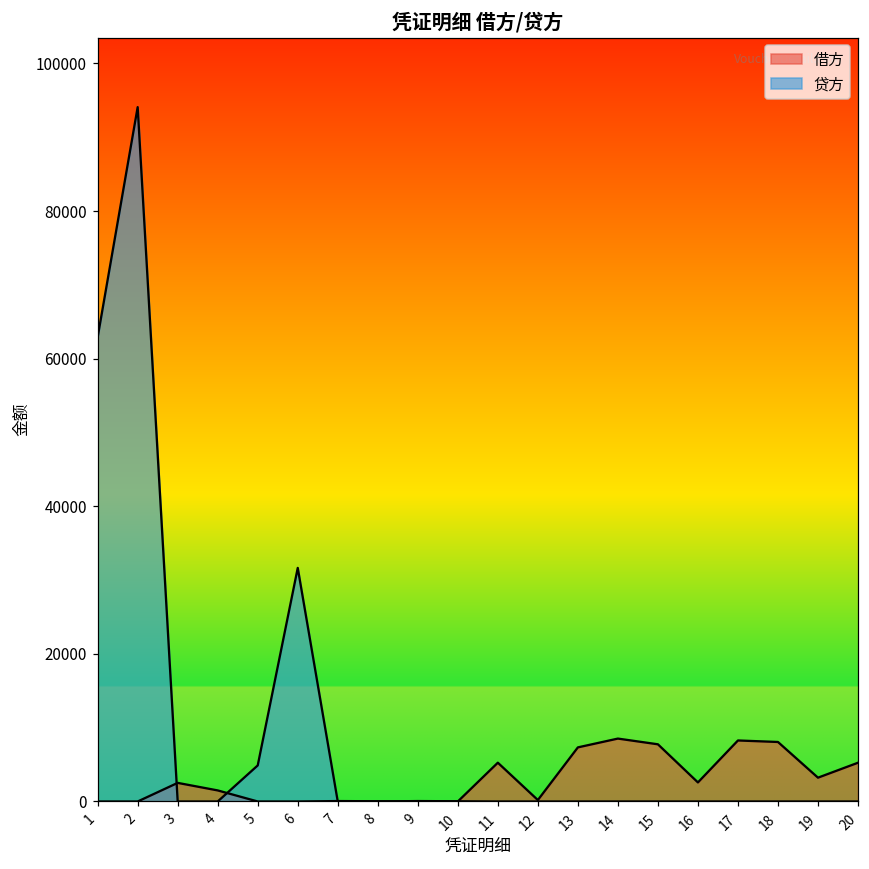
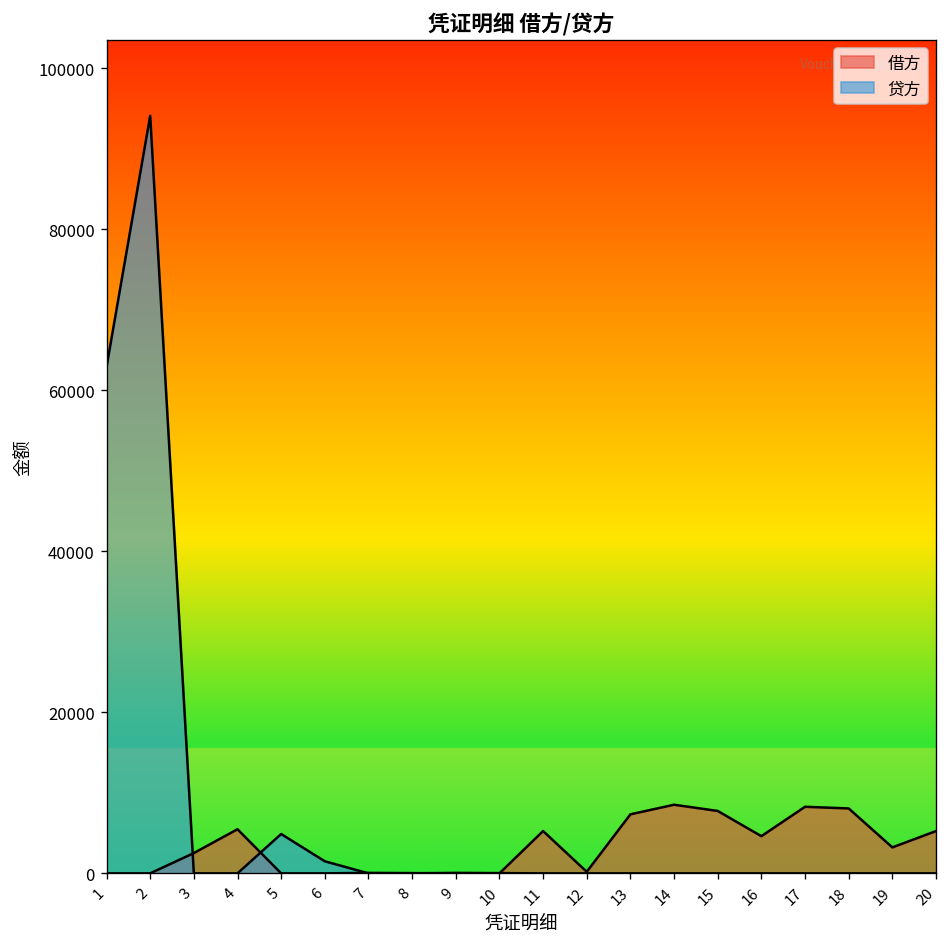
借方, 4: 2000 -> 5000
贷方, 6: 32000 -> 2000
借方, 16: 3000 -> 5000
